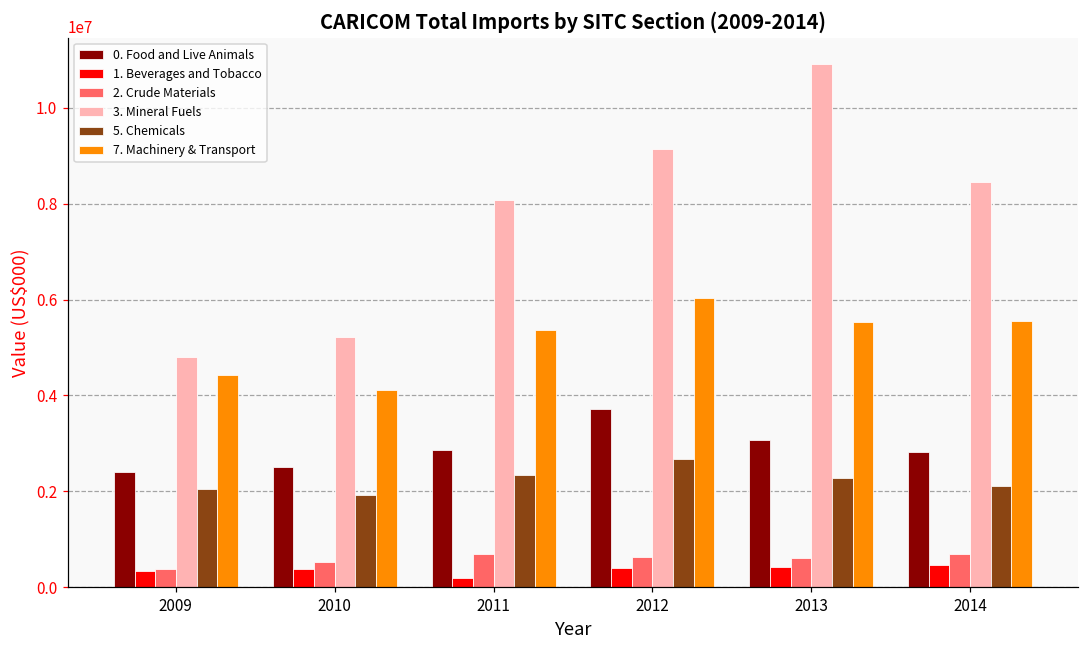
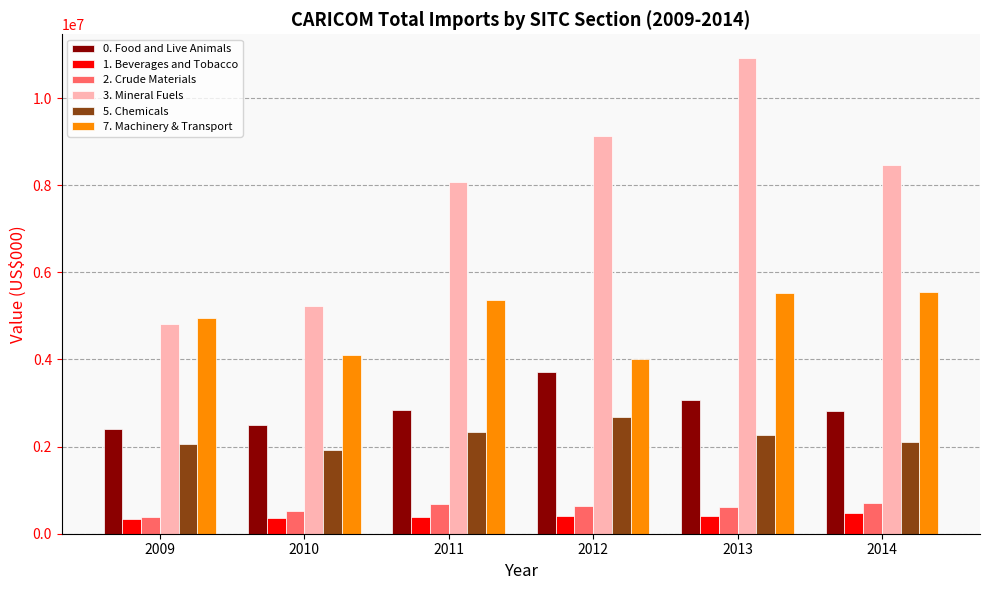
7. Machinery & Transport, 2009: 4400000 -> 5000000
1. Beverages and Tobacco, 2011: 200000 -> 400000
7. Machinery & Transport, 2012: 6000000 -> 4000000
